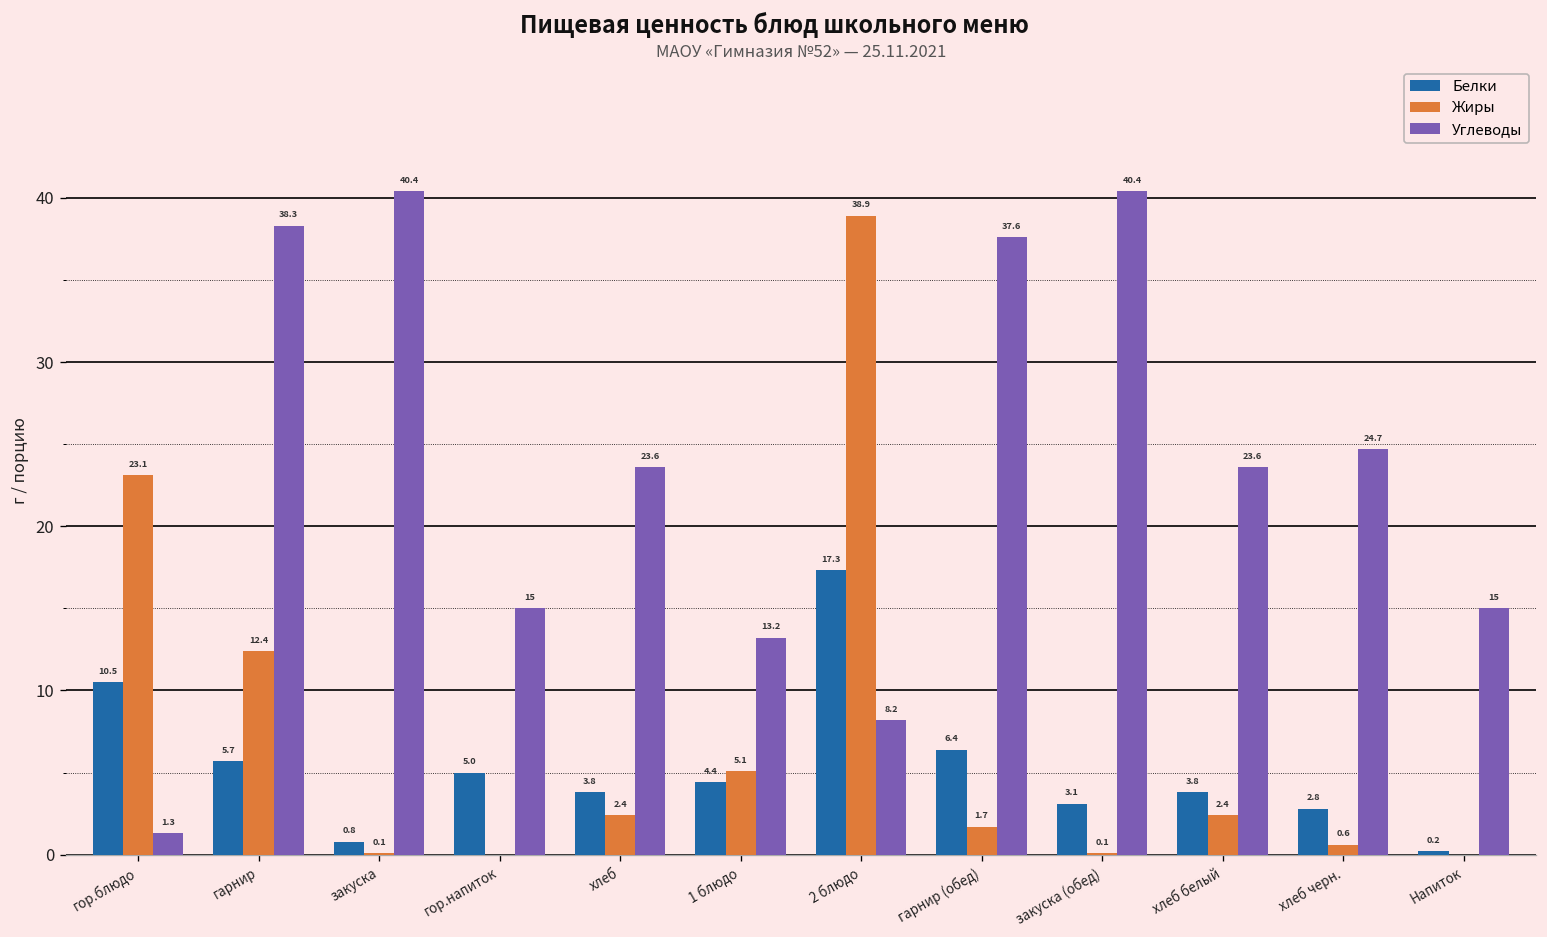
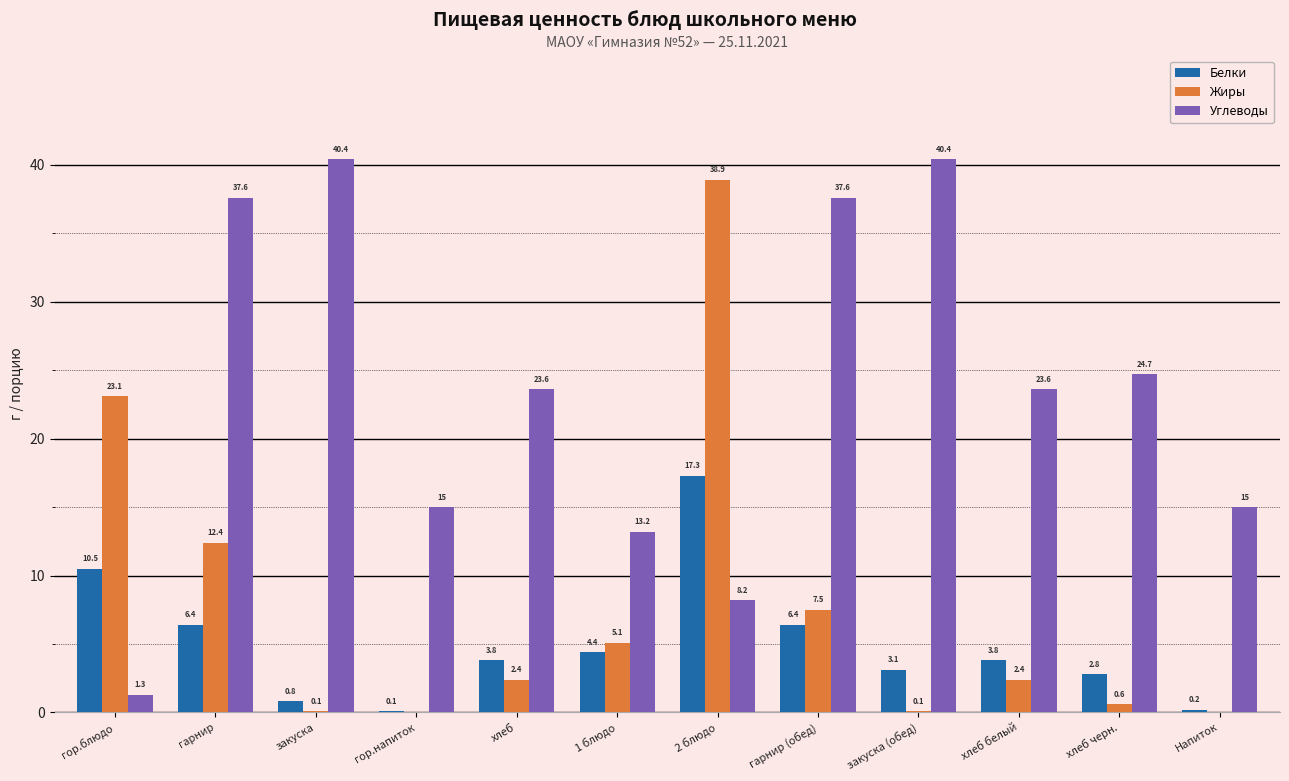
Белки, гарнир: 5.7 -> 6.4
Углеводы, гарнир: 38.3 -> 37.6
Белки, гор.напиток: 5.0 -> 0.1
Жиры, гарнир (обед): 1.7 -> 7.5
